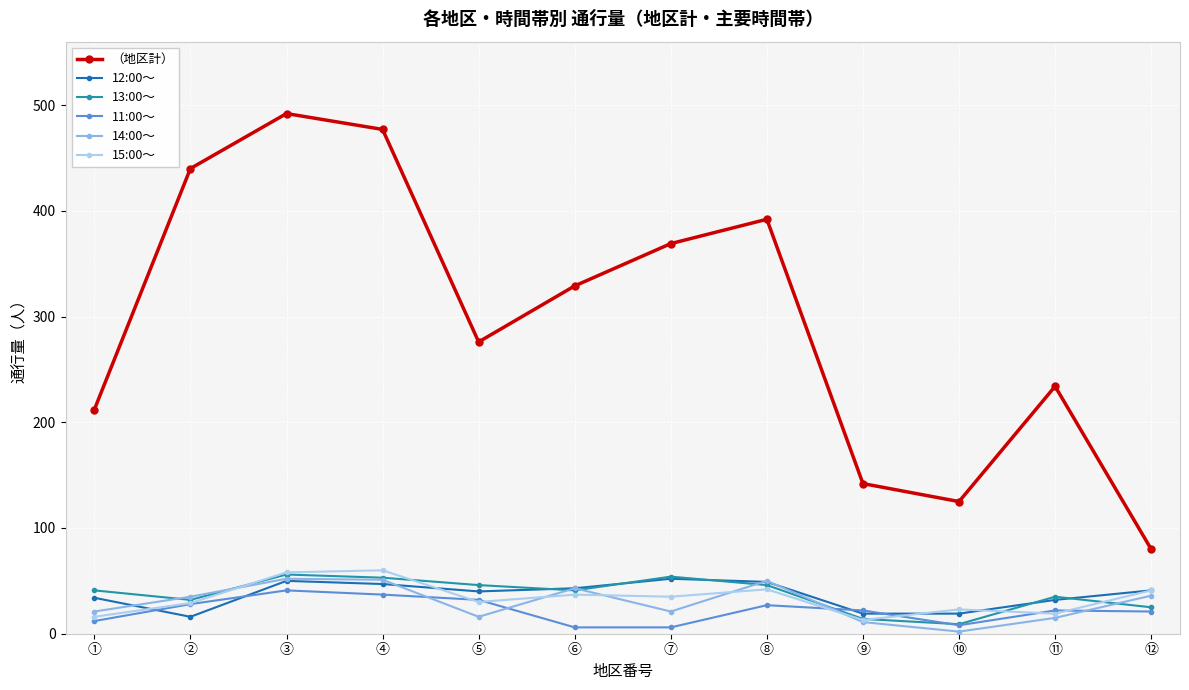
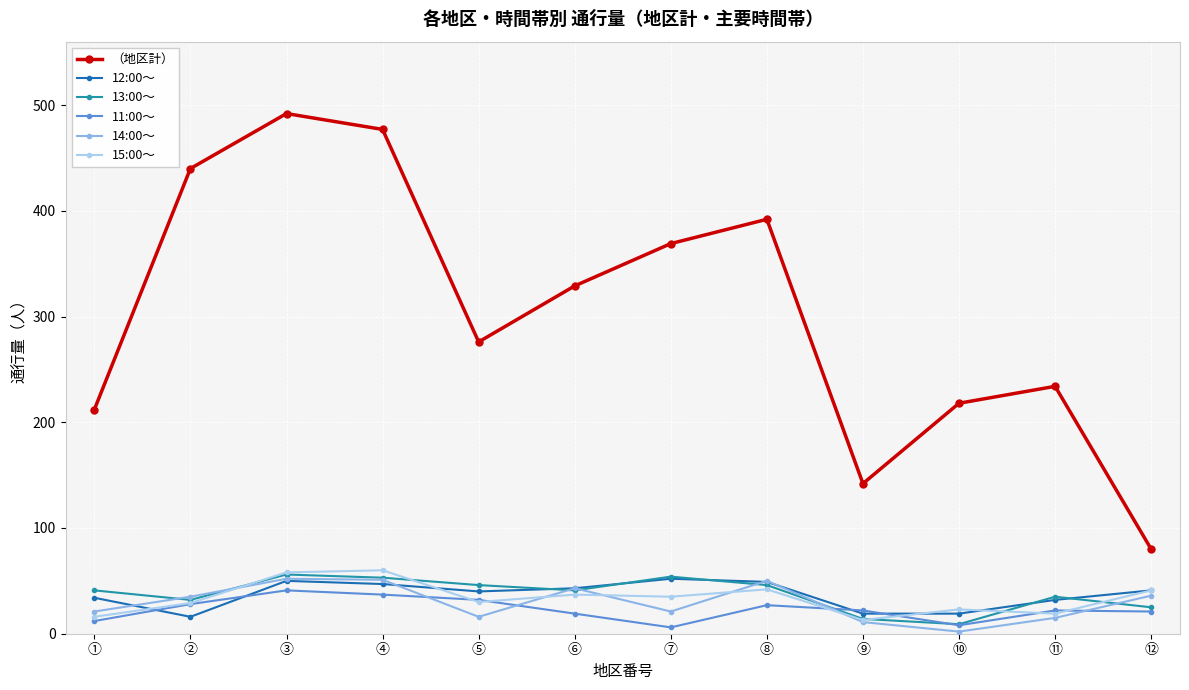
11:00～, ⑥: 6 -> 19
（地区計）, ⑩: 125 -> 218
